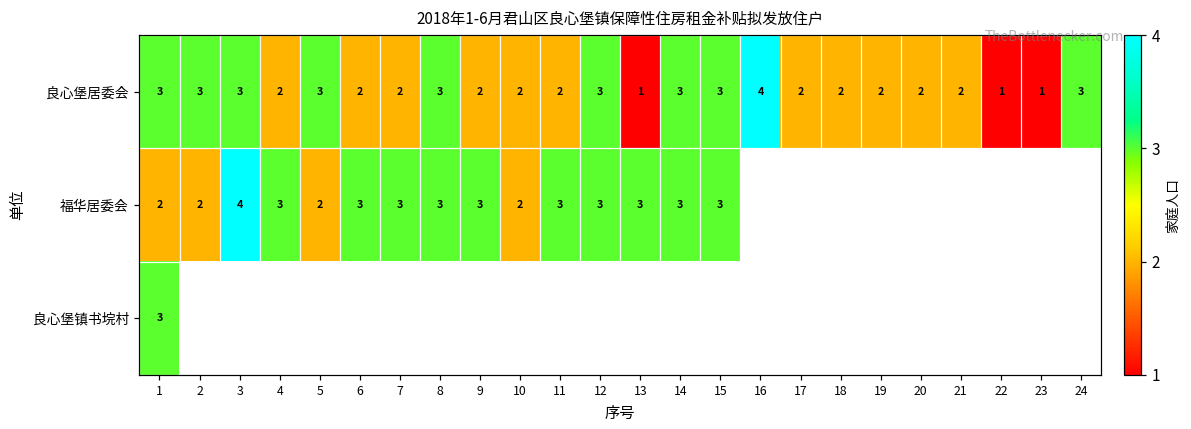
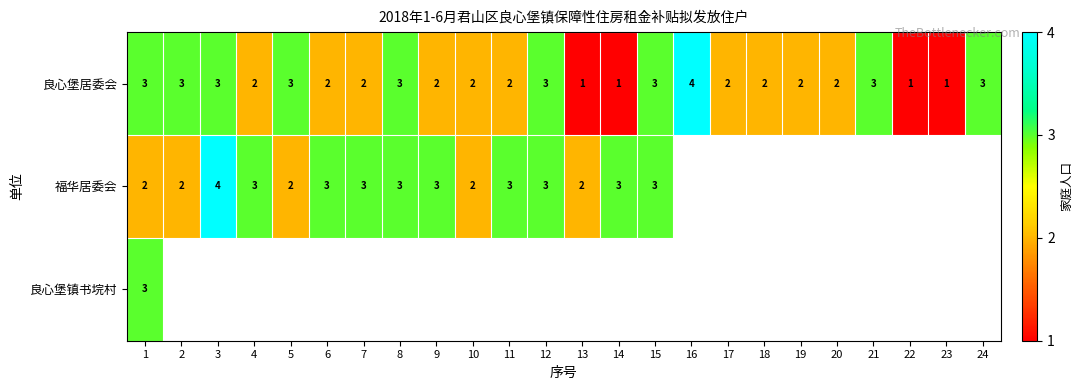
良心堡居委会, 14: 3 -> 1
良心堡居委会, 21: 2 -> 3
福华居委会, 13: 3 -> 2
